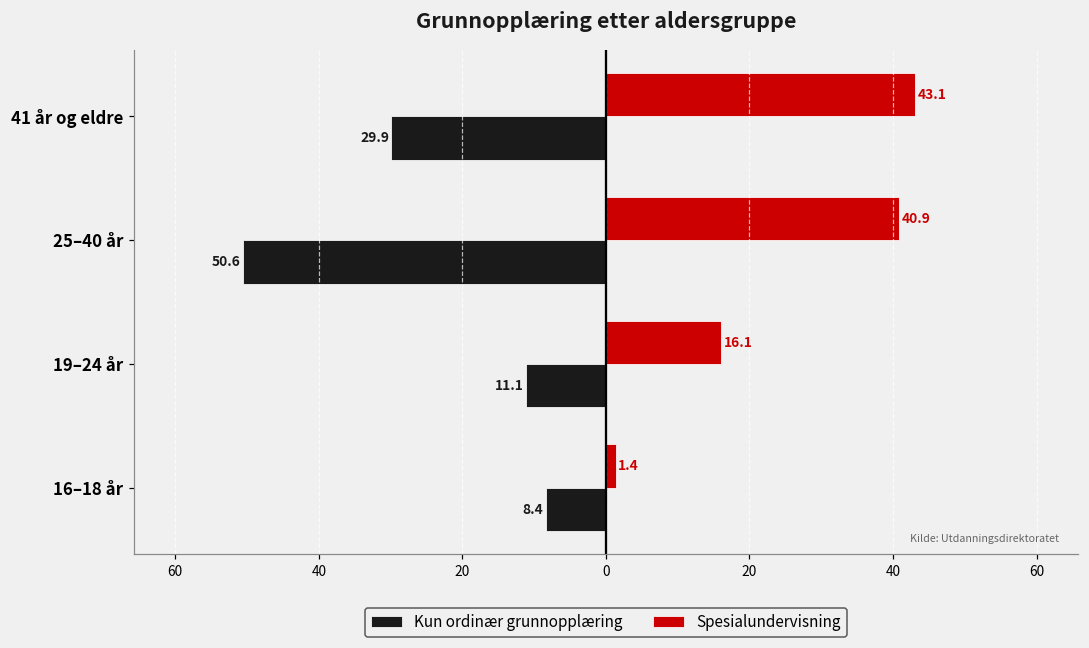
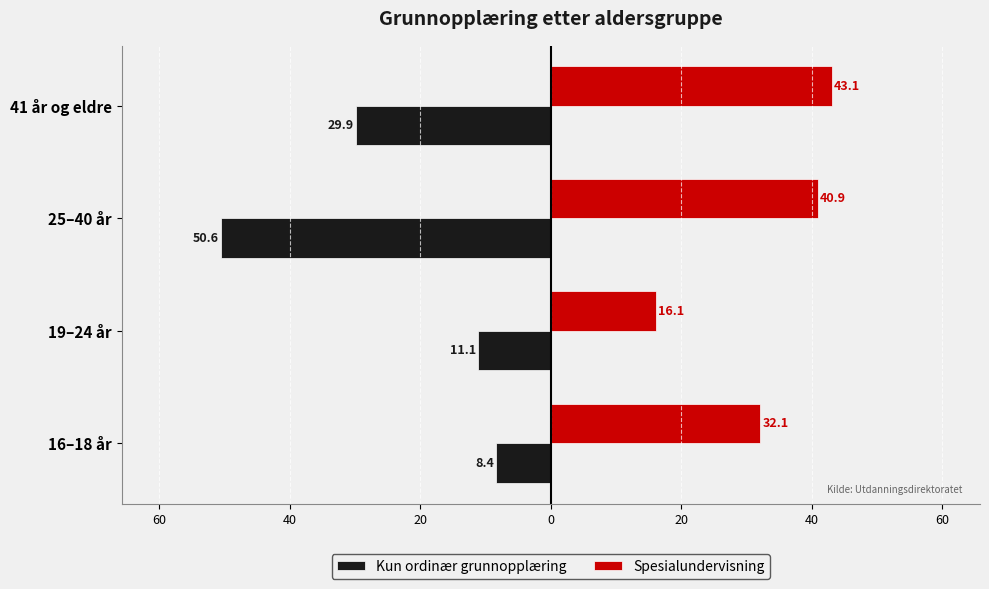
Spesialundervisning, 16–18 år: 1.4 -> 32.1
